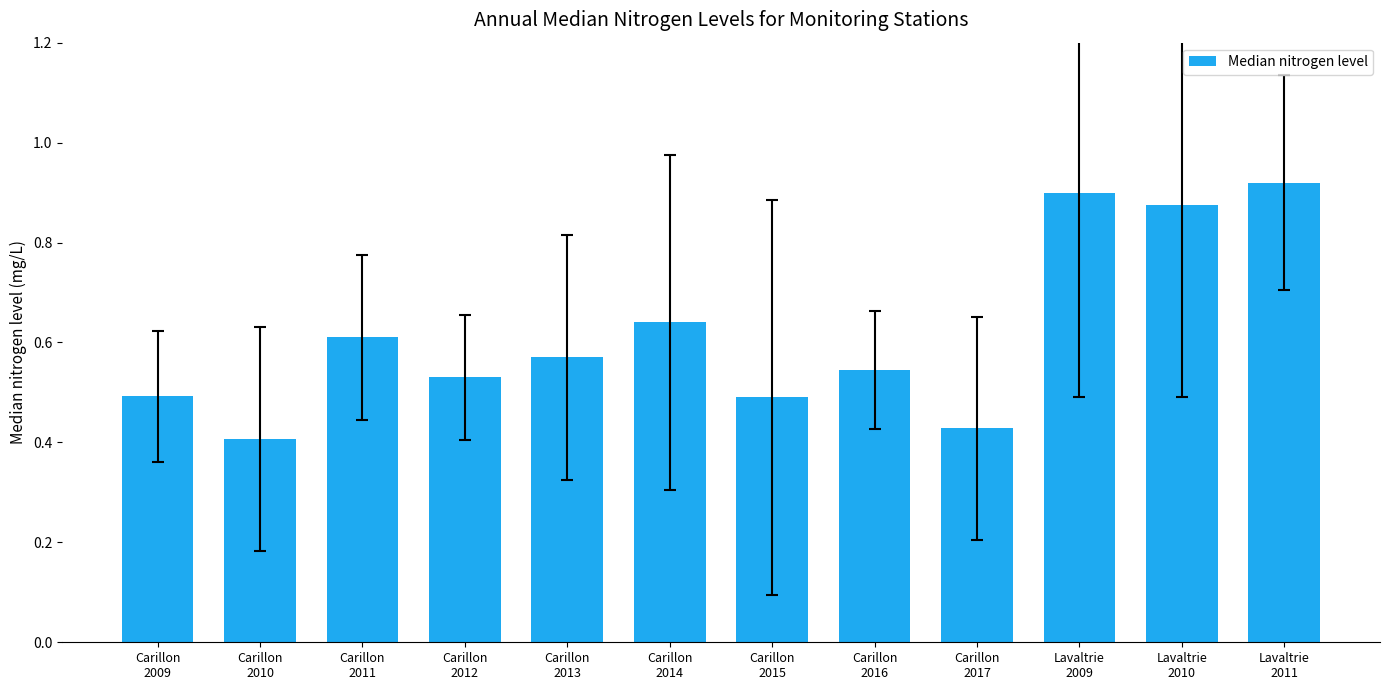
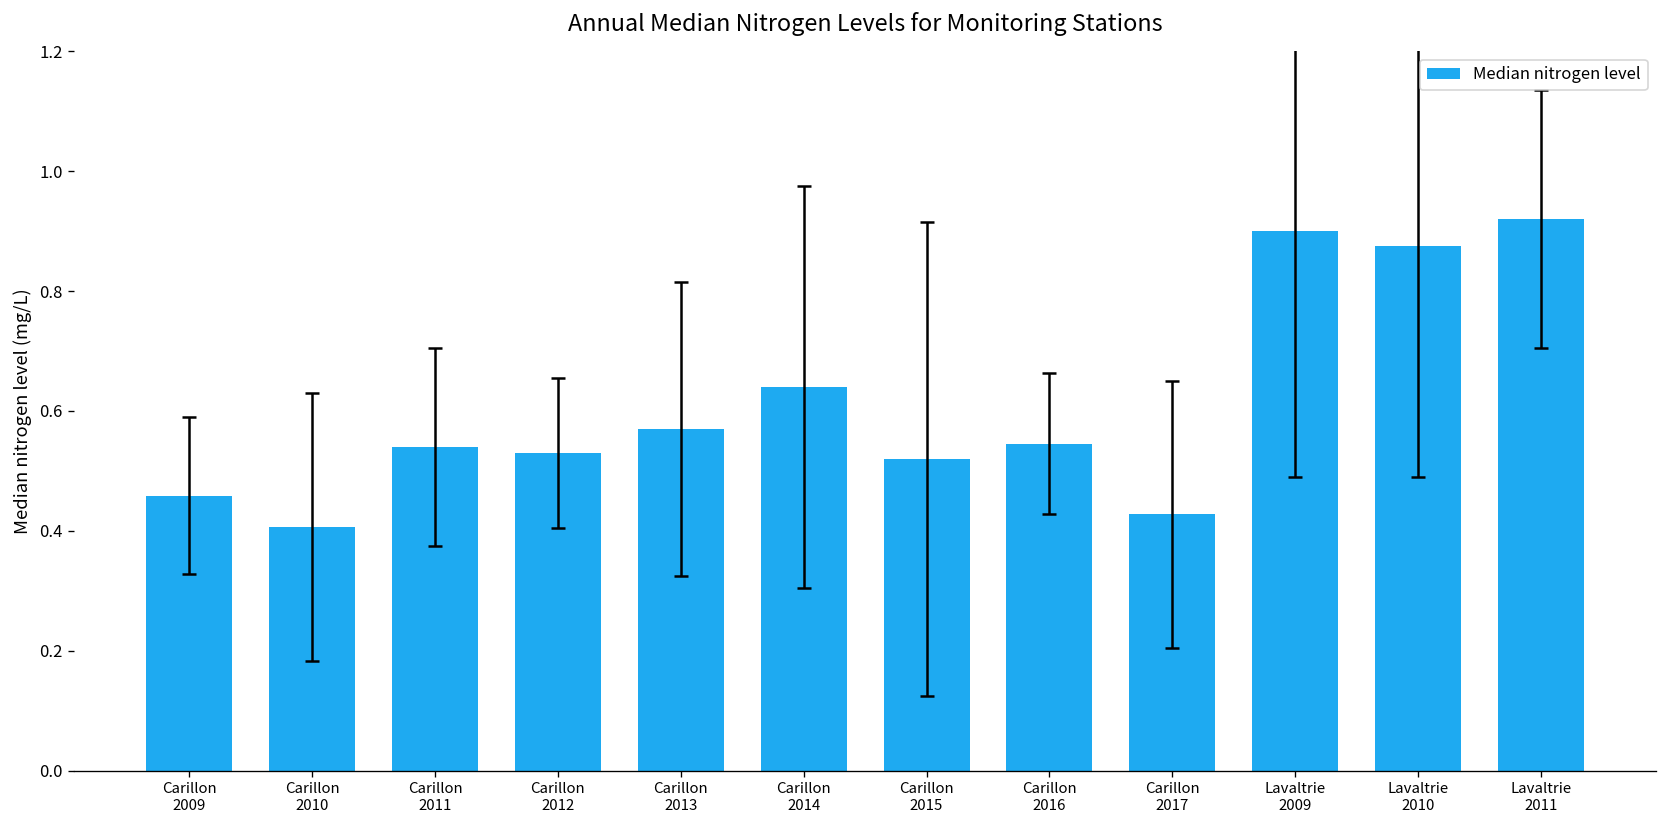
Median nitrogen level, Carillon 2009: 0.49 -> 0.46
Median nitrogen level, Carillon 2011: 0.61 -> 0.54
Median nitrogen level, Carillon 2015: 0.49 -> 0.52
